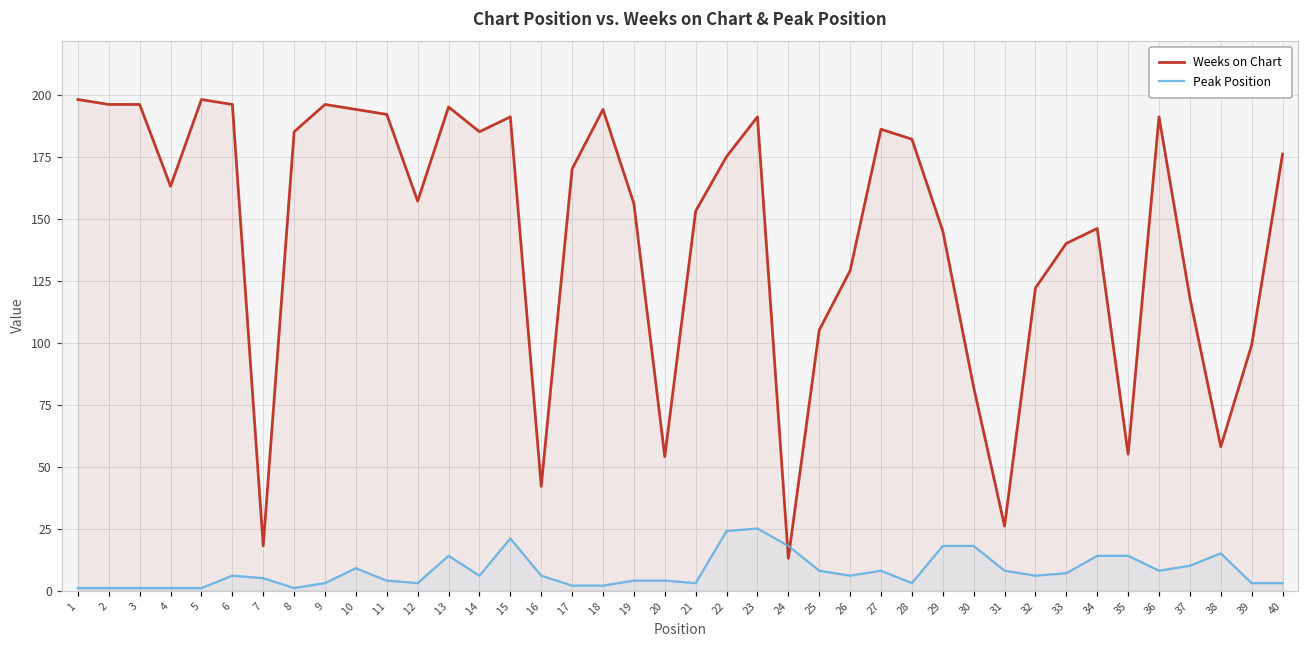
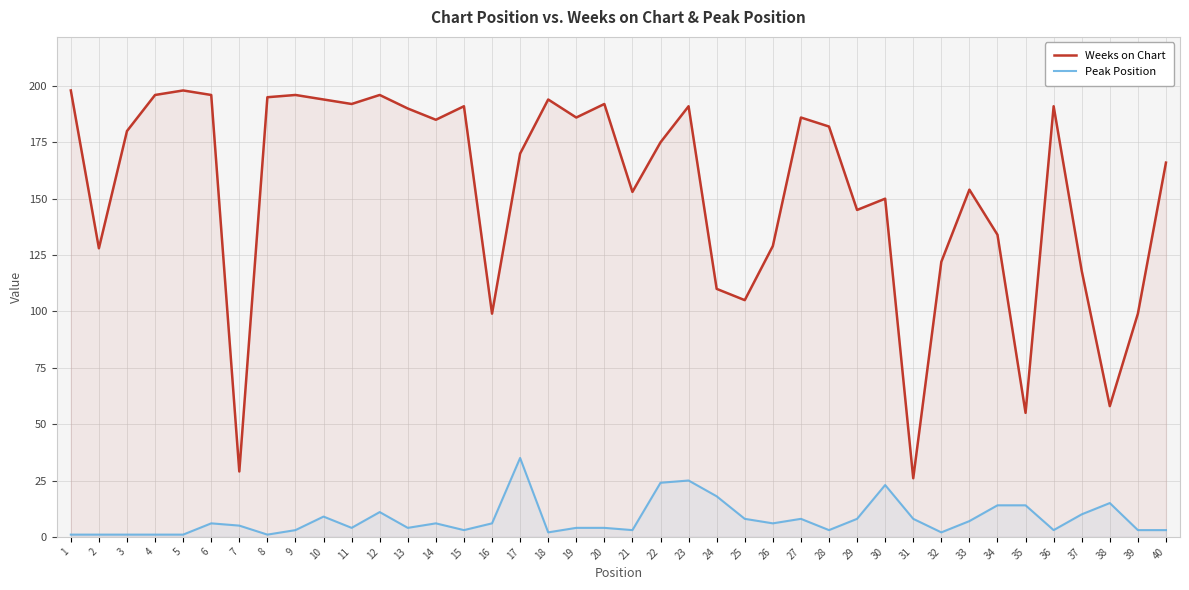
Weeks on Chart, 2: 196 -> 128
Weeks on Chart, 3: 196 -> 180
Weeks on Chart, 4: 163 -> 196
Weeks on Chart, 7: 18 -> 29
Weeks on Chart, 8: 185 -> 195
Weeks on Chart, 12: 157 -> 196
Peak Position, 12: 3 -> 11
Weeks on Chart, 13: 195 -> 190
Peak Position, 13: 14 -> 4
Peak Position, 15: 21 -> 3
Weeks on Chart, 16: 42 -> 99
Peak Position, 17: 2 -> 35
Weeks on Chart, 19: 156 -> 186
Weeks on Chart, 20: 54 -> 192
Weeks on Chart, 24: 13 -> 110
Peak Position, 29: 18 -> 8
Weeks on Chart, 30: 82 -> 150
Peak Position, 30: 18 -> 23
Peak Position, 32: 6 -> 2
Weeks on Chart, 33: 140 -> 154
Weeks on Chart, 34: 146 -> 134
Peak Position, 36: 8 -> 3
Weeks on Chart, 40: 176 -> 166
